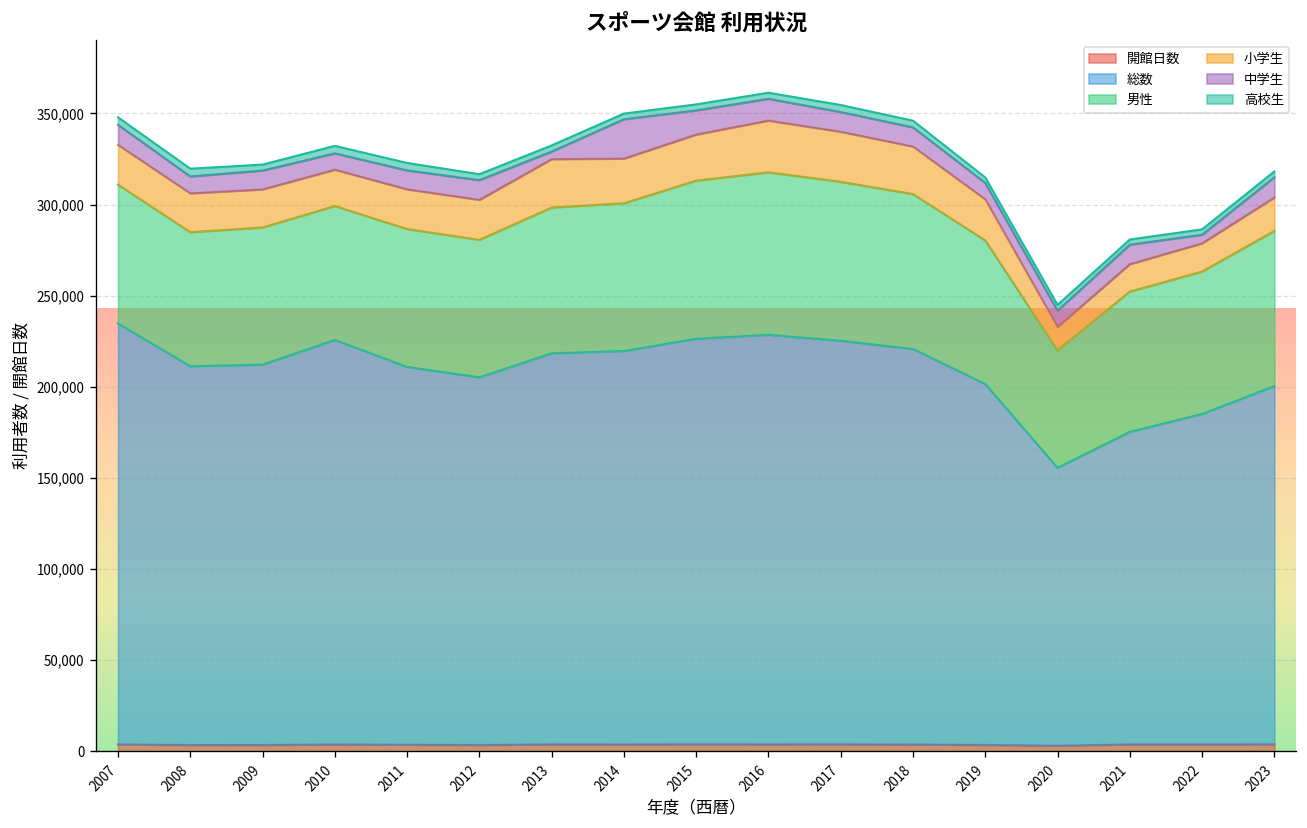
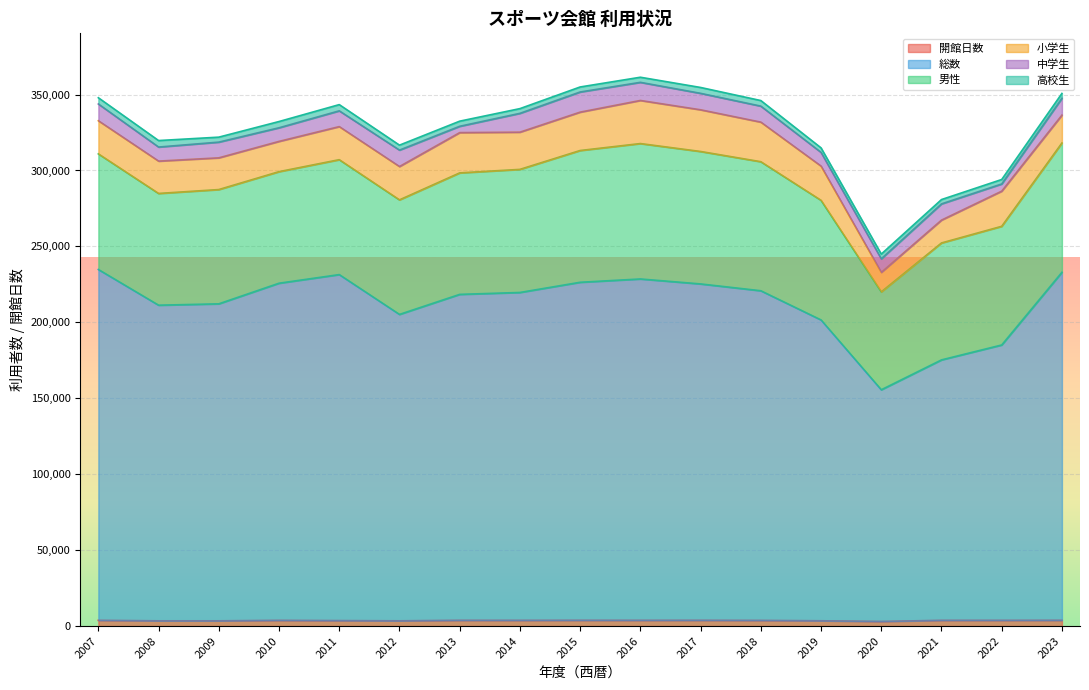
総数, 2011: 207,000 -> 228,000
中学生, 2014: 22,000 -> 12,000
小学生, 2022: 15,000 -> 23,000
総数, 2023: 197,000 -> 229,000
